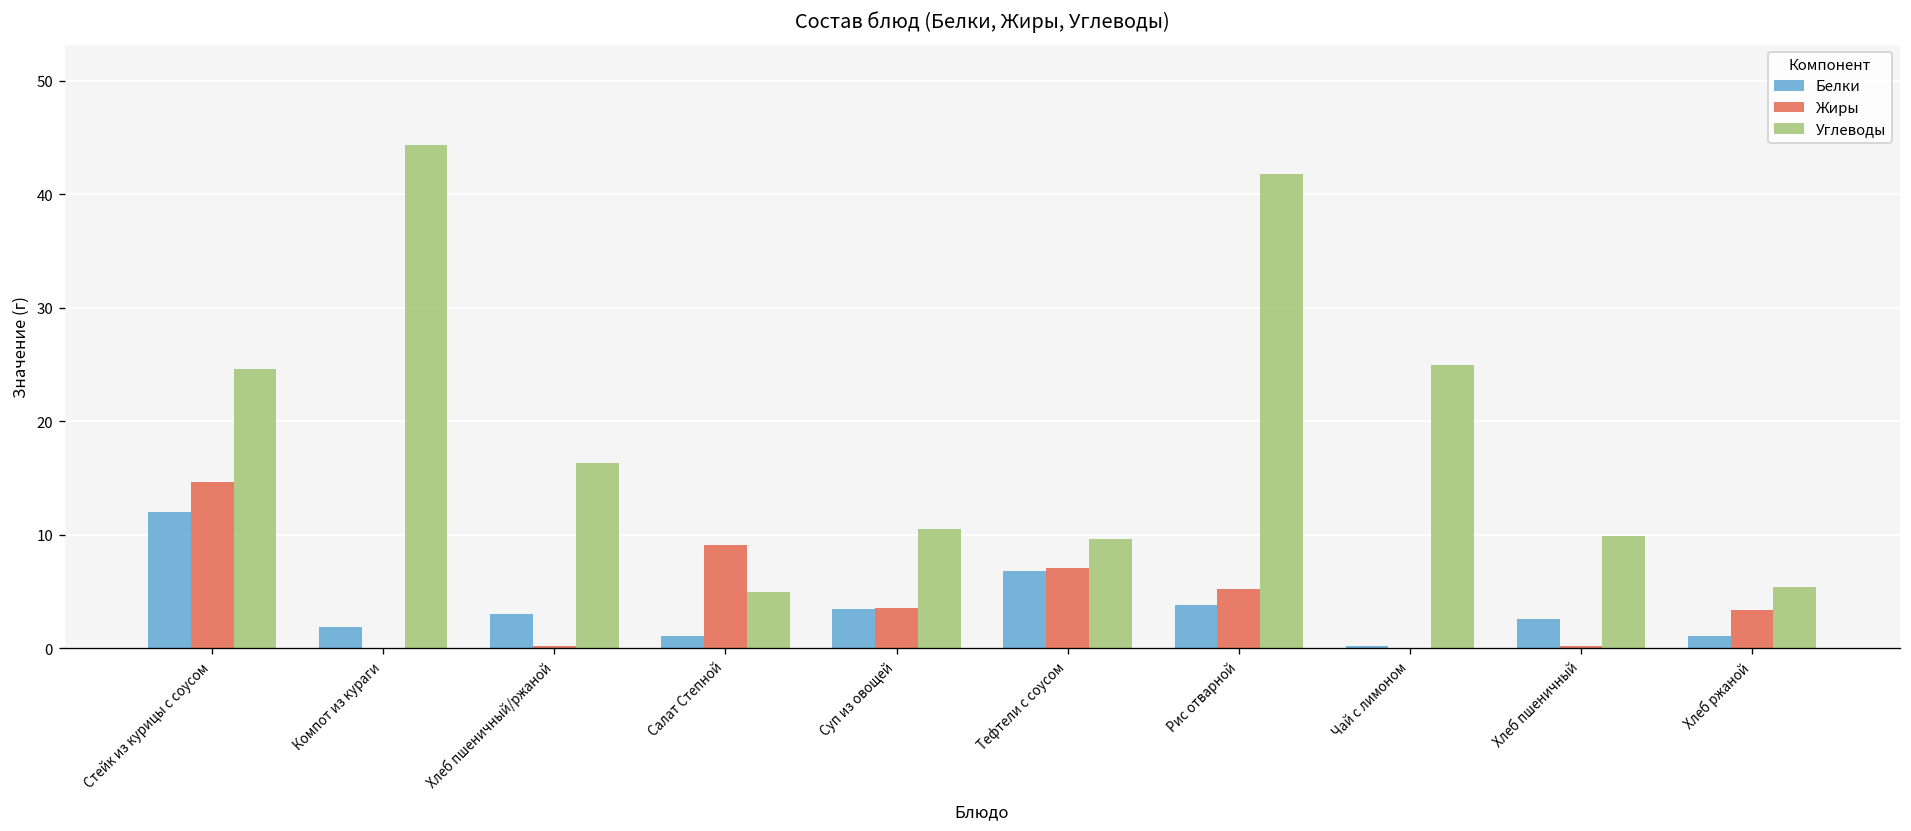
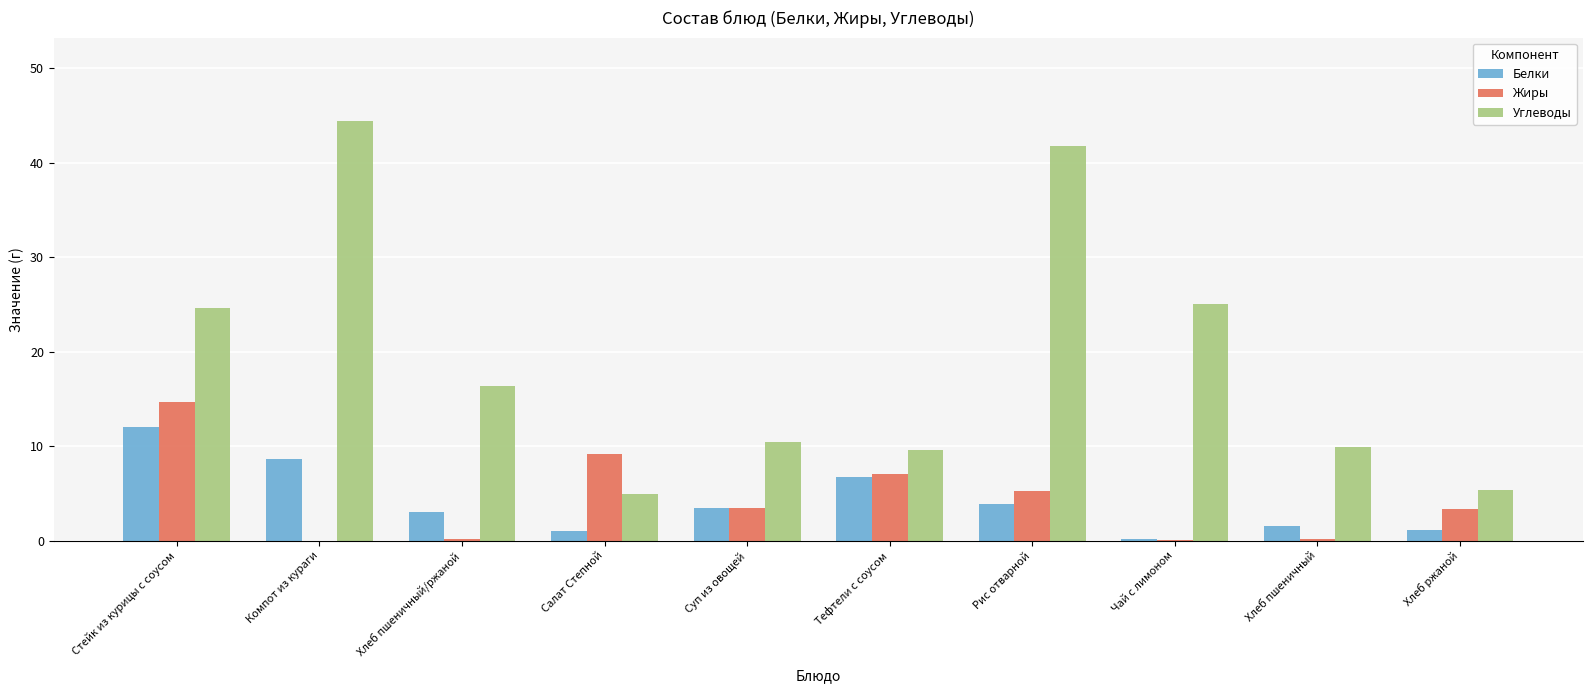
Белки, Компот из кураги: 2 -> 9
Белки, Хлеб пшеничный: 3 -> 2
